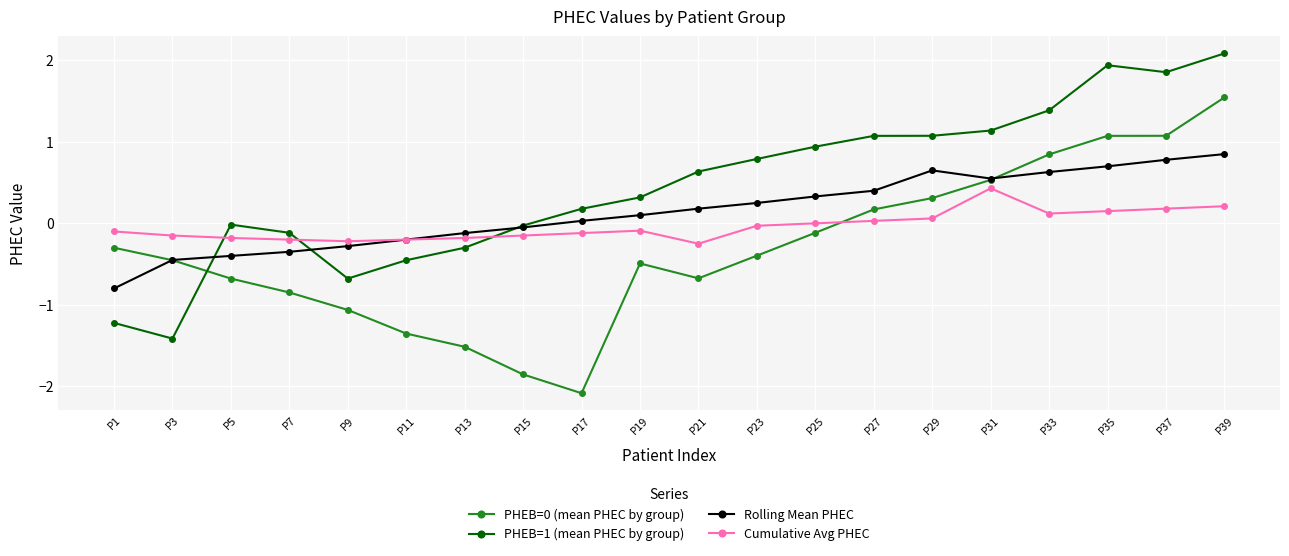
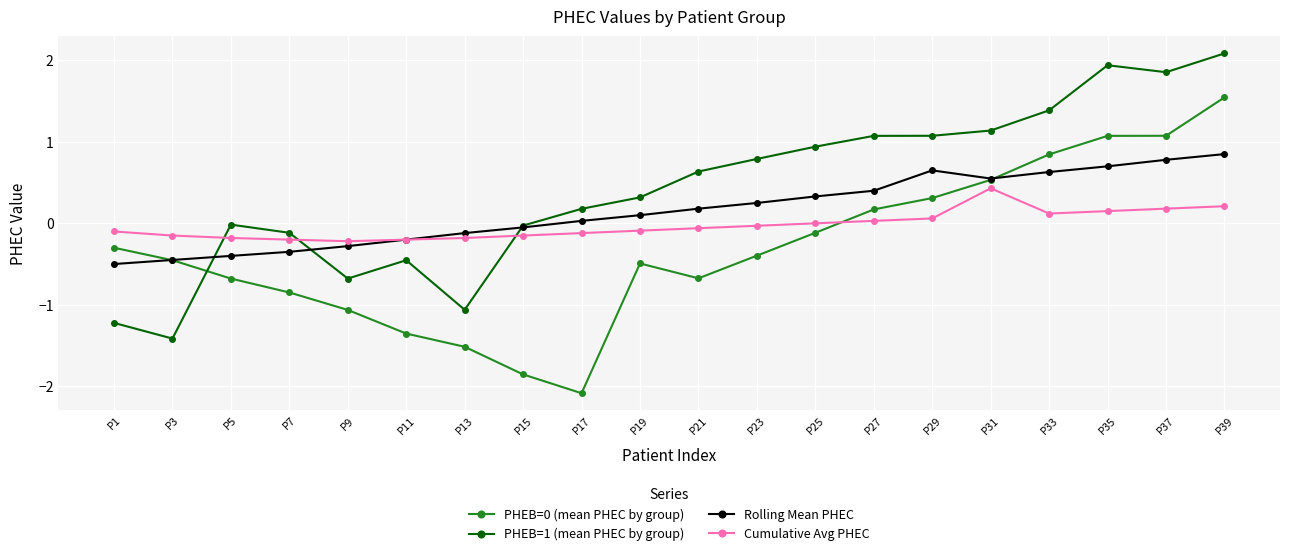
Rolling Mean PHEC, P1: -0.8 -> -0.5
PHEB=1 (mean PHEC by group), P13: -0.3 -> -1.1
Cumulative Avg PHEC, P21: -0.3 -> -0.1
